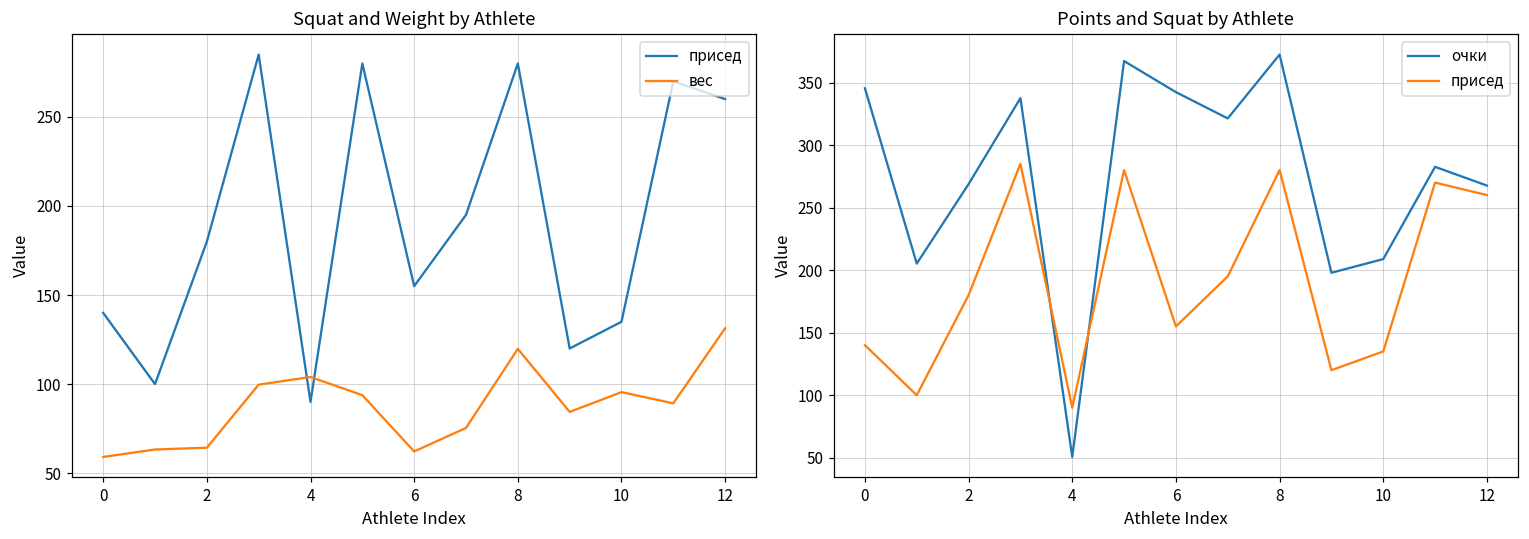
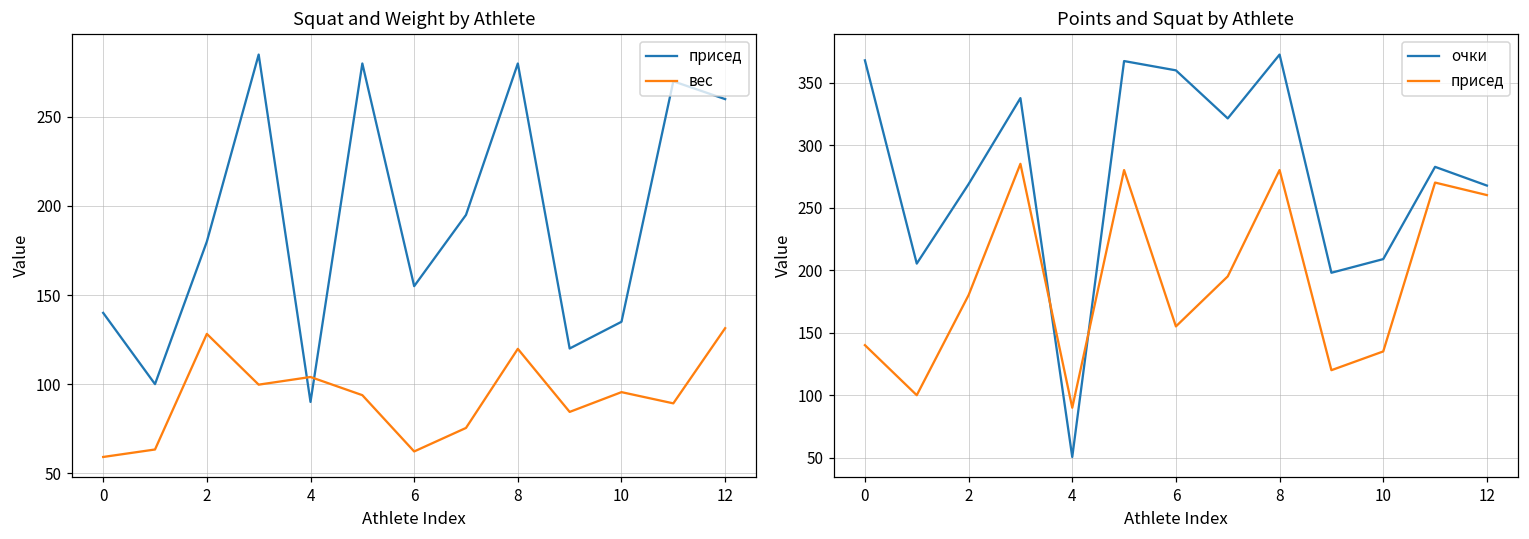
Squat and Weight by Athlete, вес, 2: 64 -> 128
Points and Squat by Athlete, очки, 0: 345 -> 368
Points and Squat by Athlete, очки, 6: 342 -> 360
